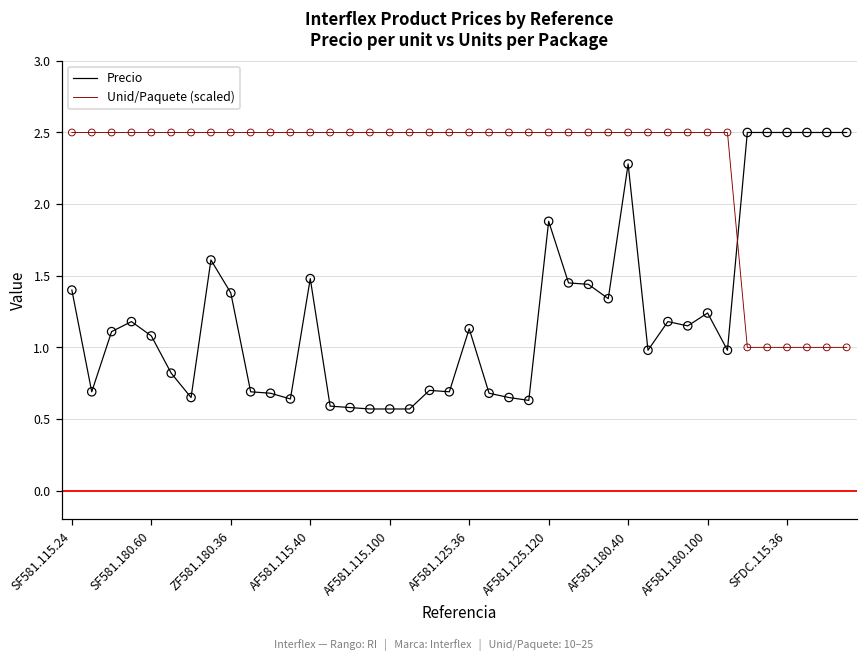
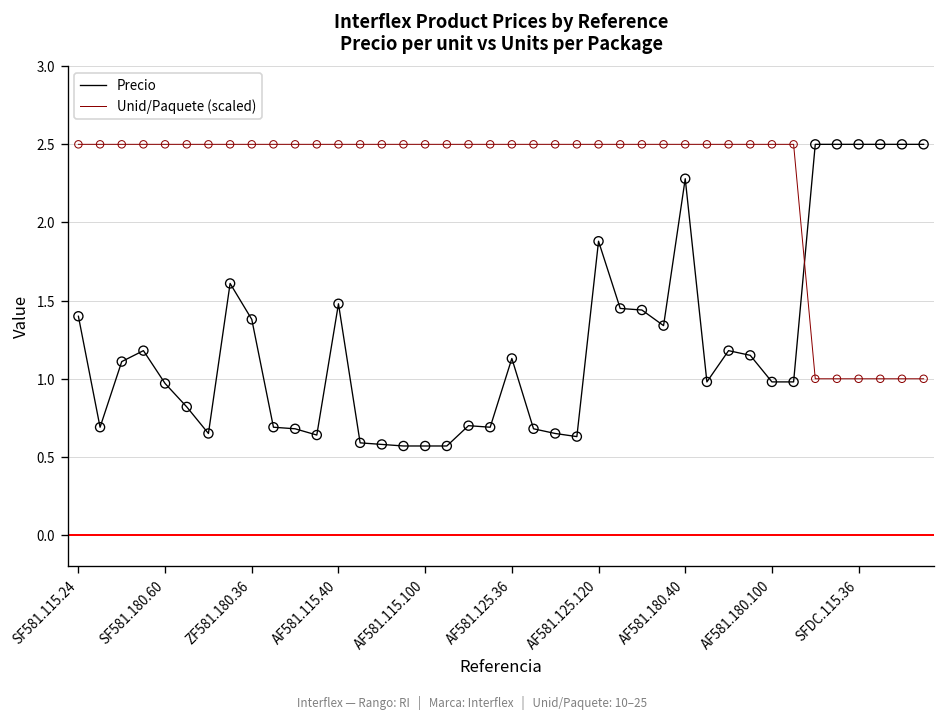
Precio, SF581.180.60: 1.08 -> 0.97
Precio, AF581.180.100: 1.24 -> 0.98
